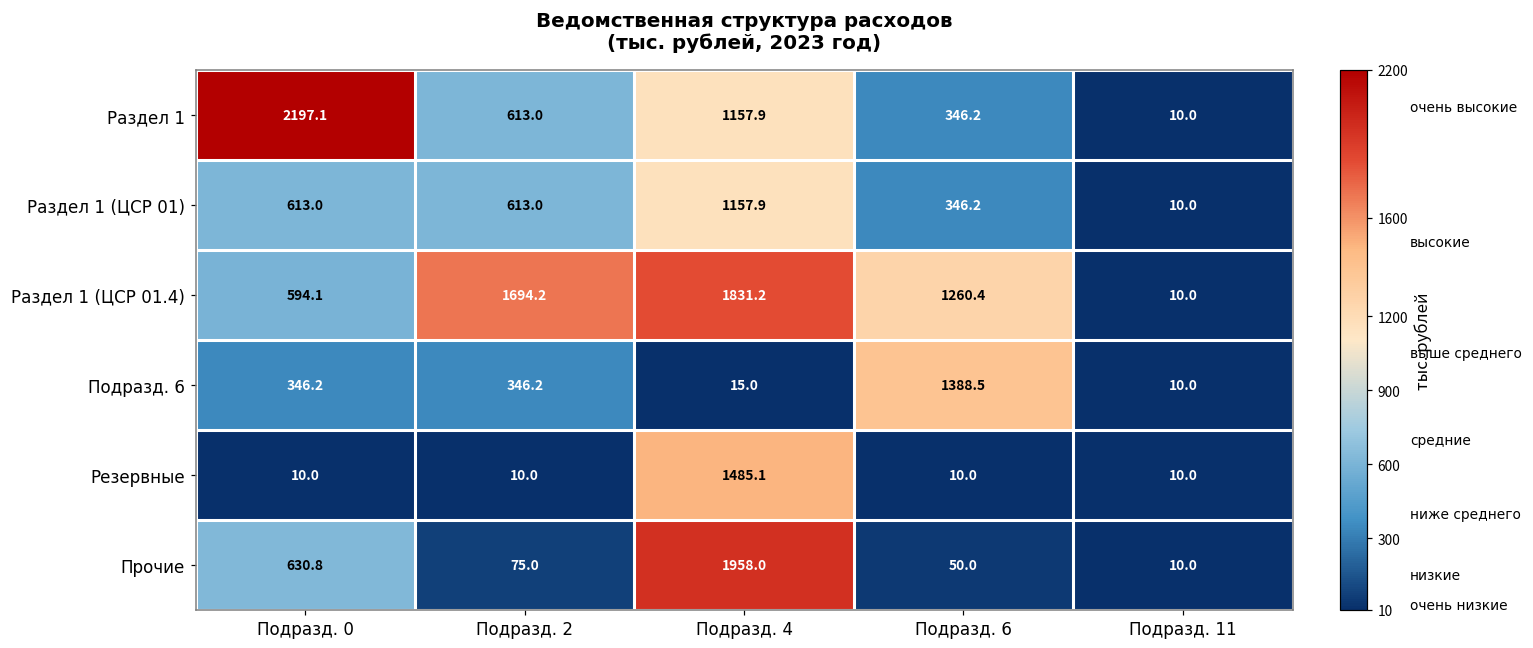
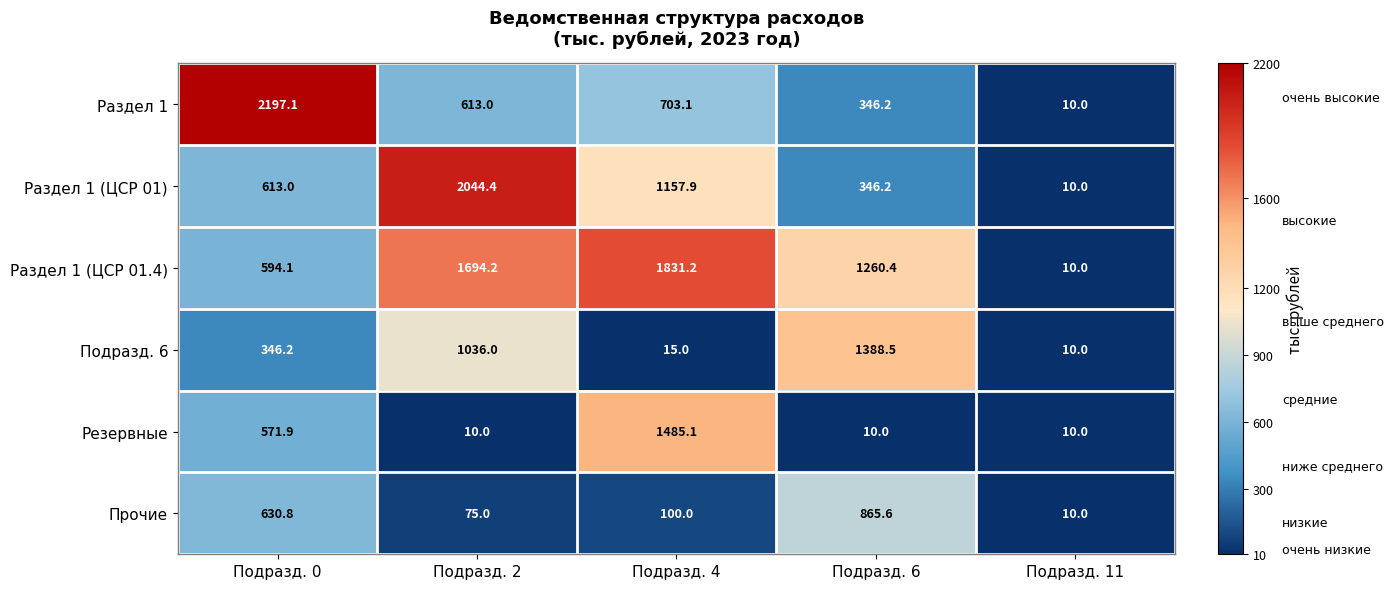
Раздел 1, Подразд. 4: 1157.9 -> 703.1
Раздел 1 (ЦСР 01), Подразд. 2: 613.0 -> 2044.4
Подразд. 6, Подразд. 2: 346.2 -> 1036.0
Резервные, Подразд. 0: 10.0 -> 571.9
Прочие, Подразд. 4: 1958.0 -> 100.0
Прочие, Подразд. 6: 50.0 -> 865.6
